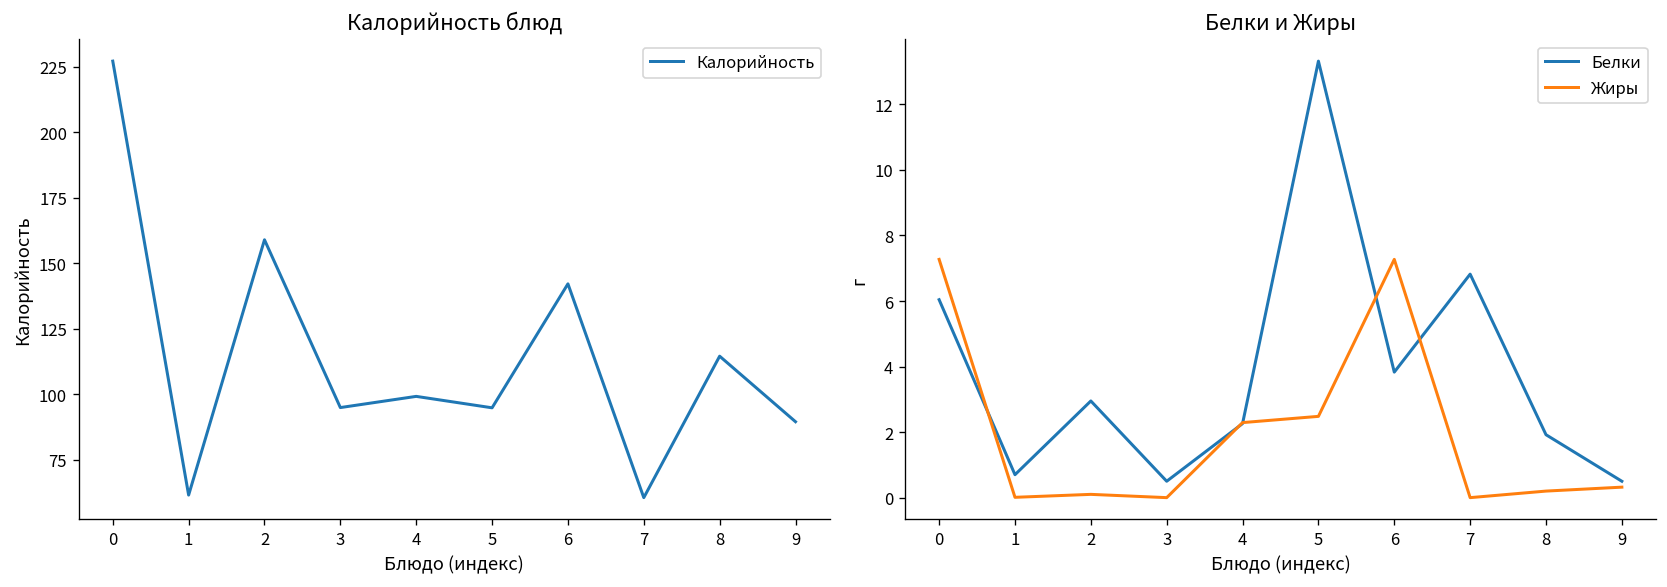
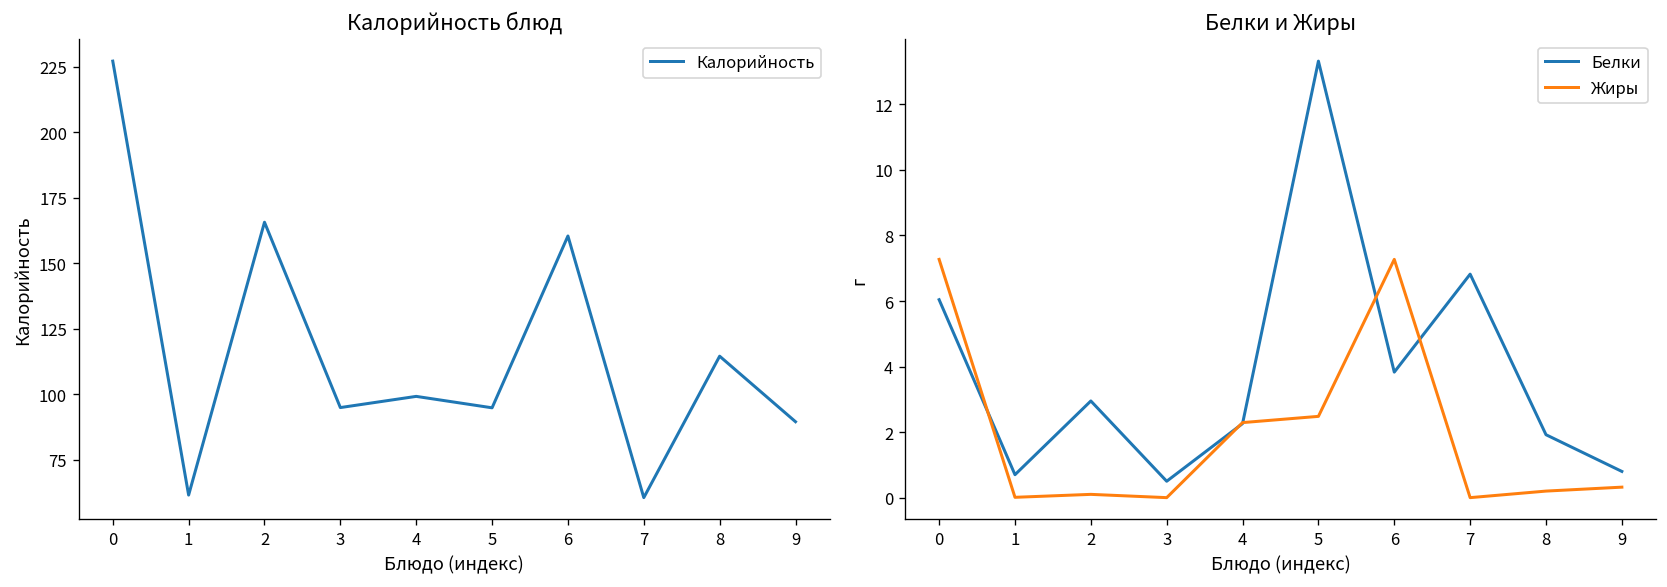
Калорийность блюд, 2: 159 -> 166
Калорийность блюд, 6: 142 -> 160
Белки и Жиры, Белки, 9: 0.5 -> 0.8
